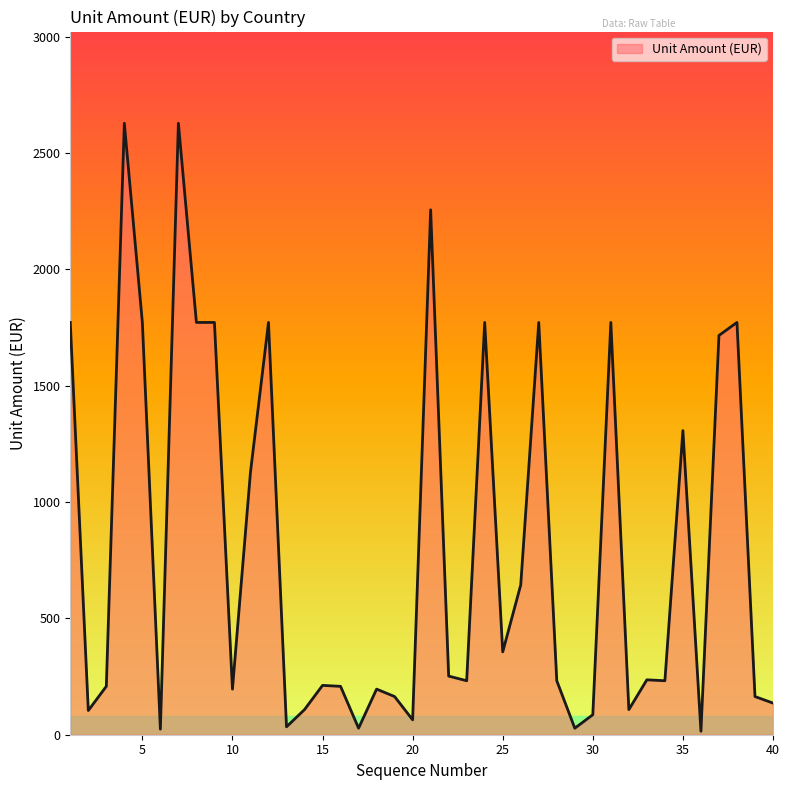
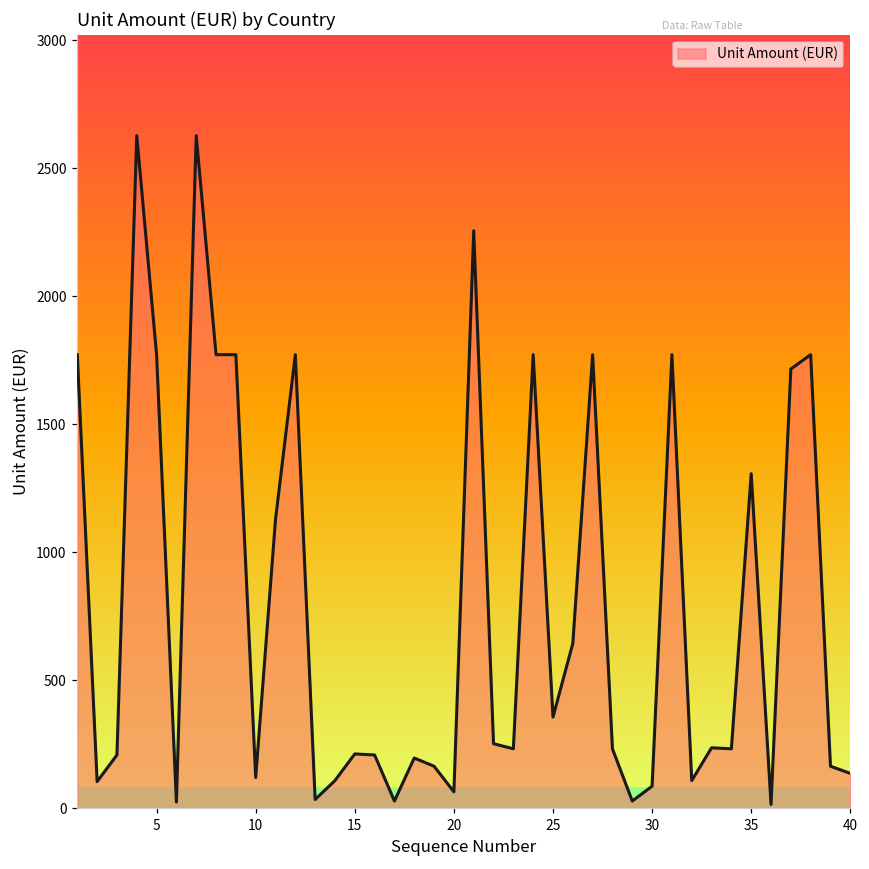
10: 200 -> 120
